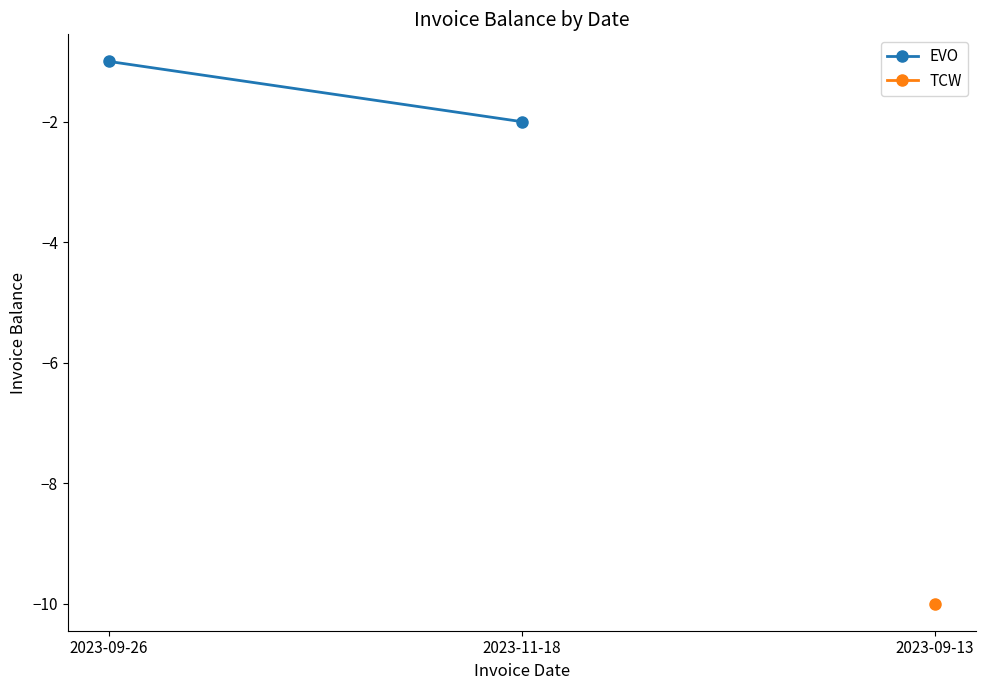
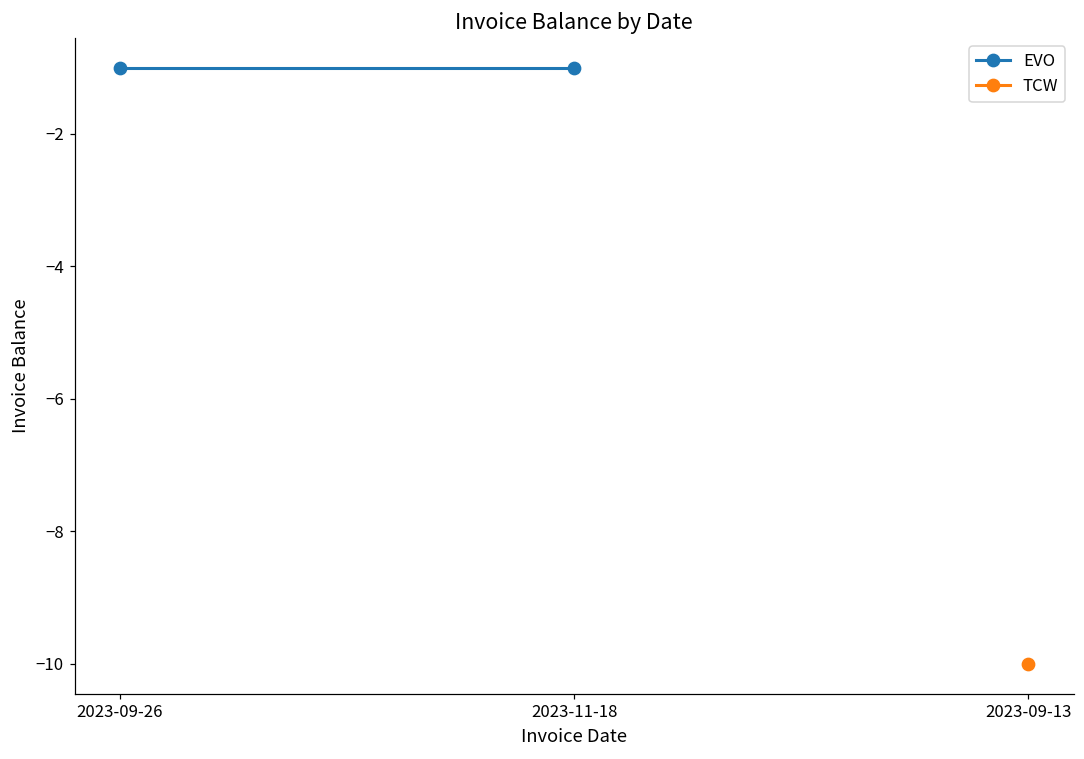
EVO, 2023-11-18: -2 -> -1
